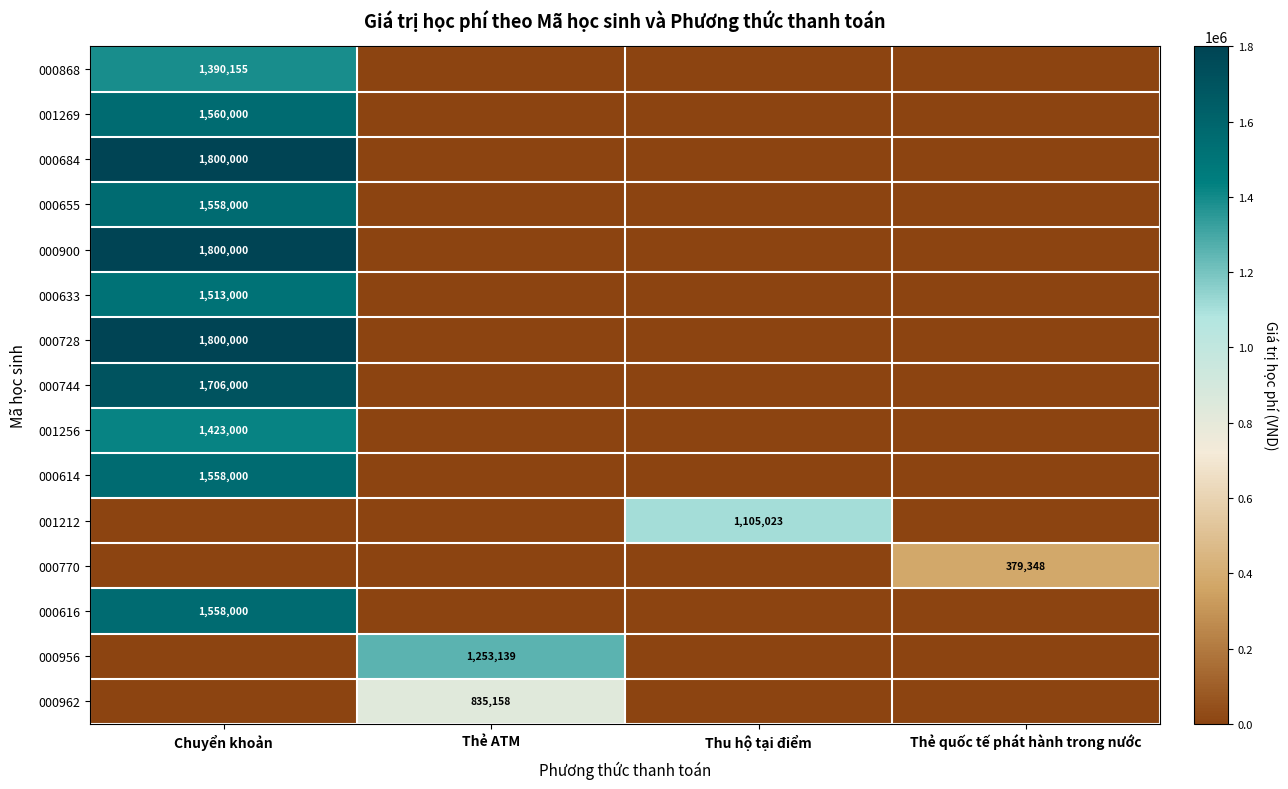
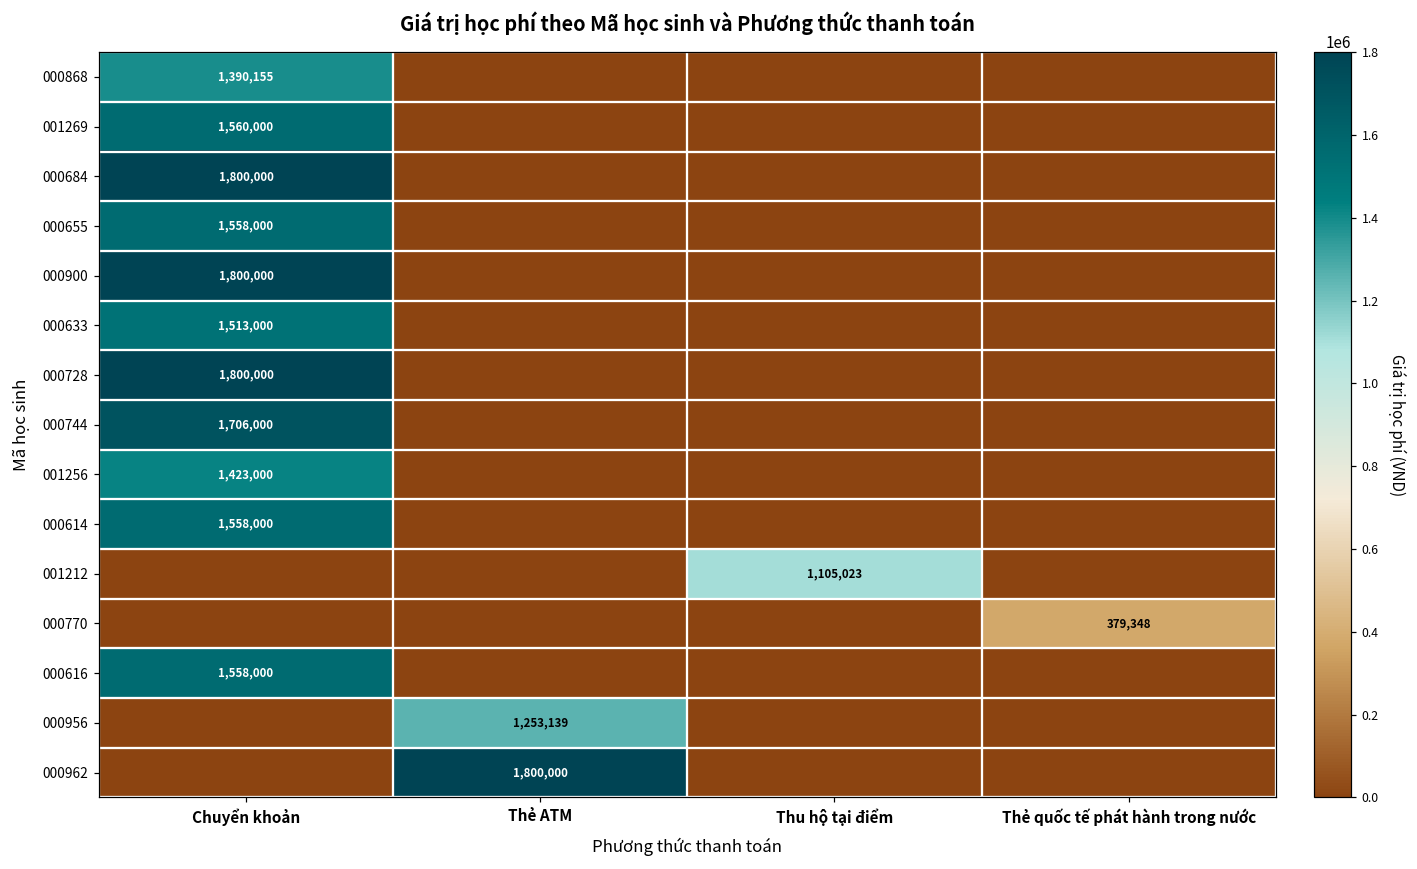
000962, Thẻ ATM: 835,158 -> 1,800,000
